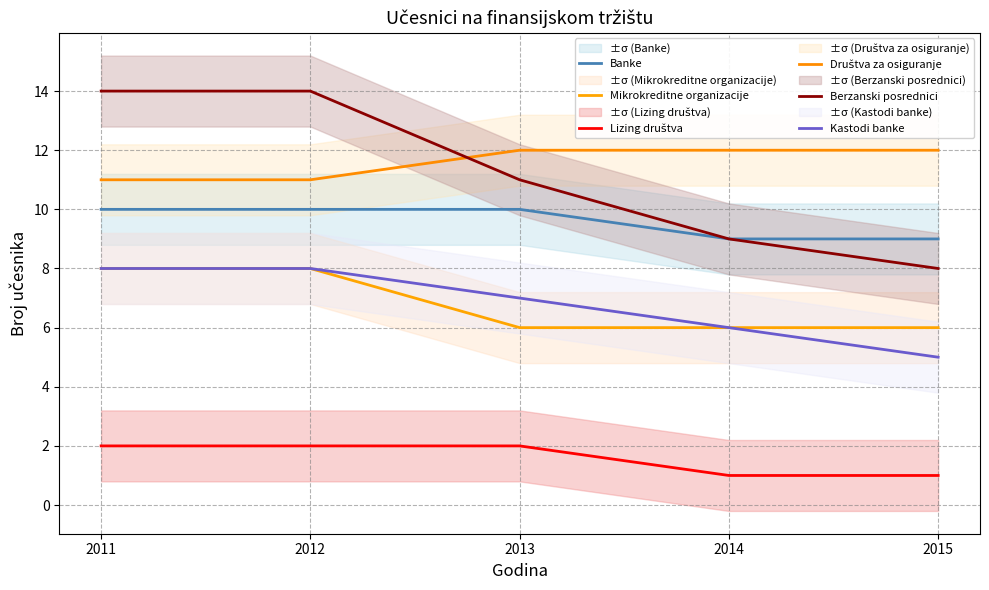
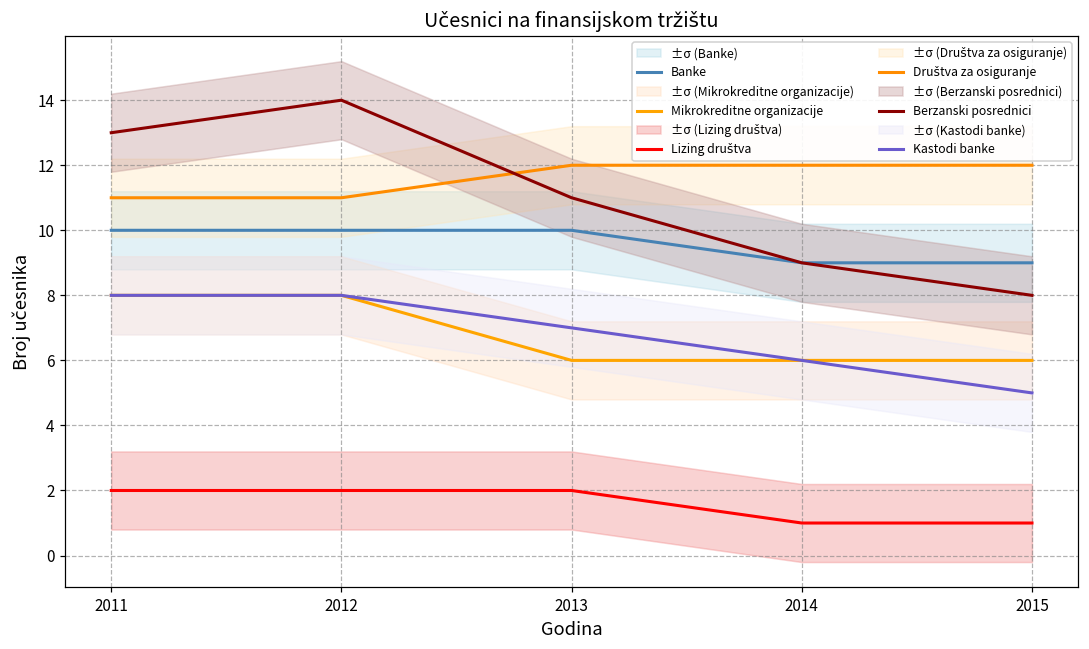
Berzanski posrednici, 2011: 14 -> 13
